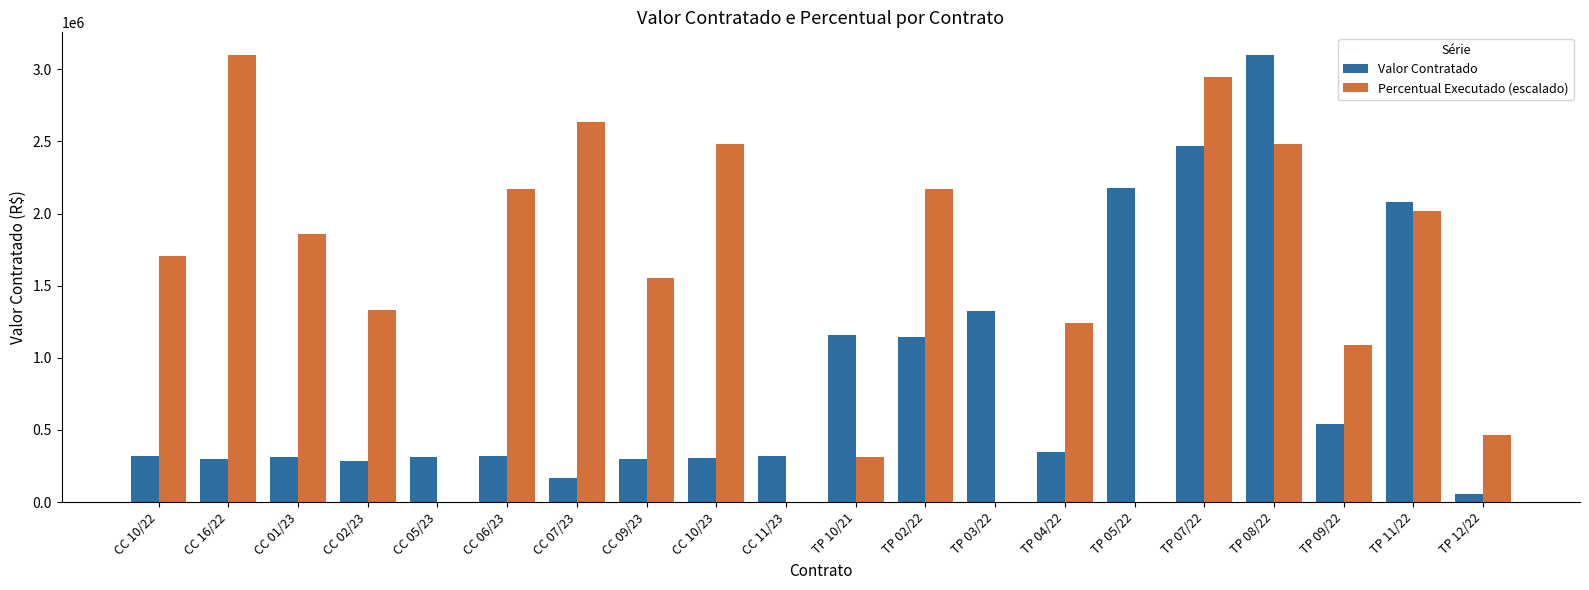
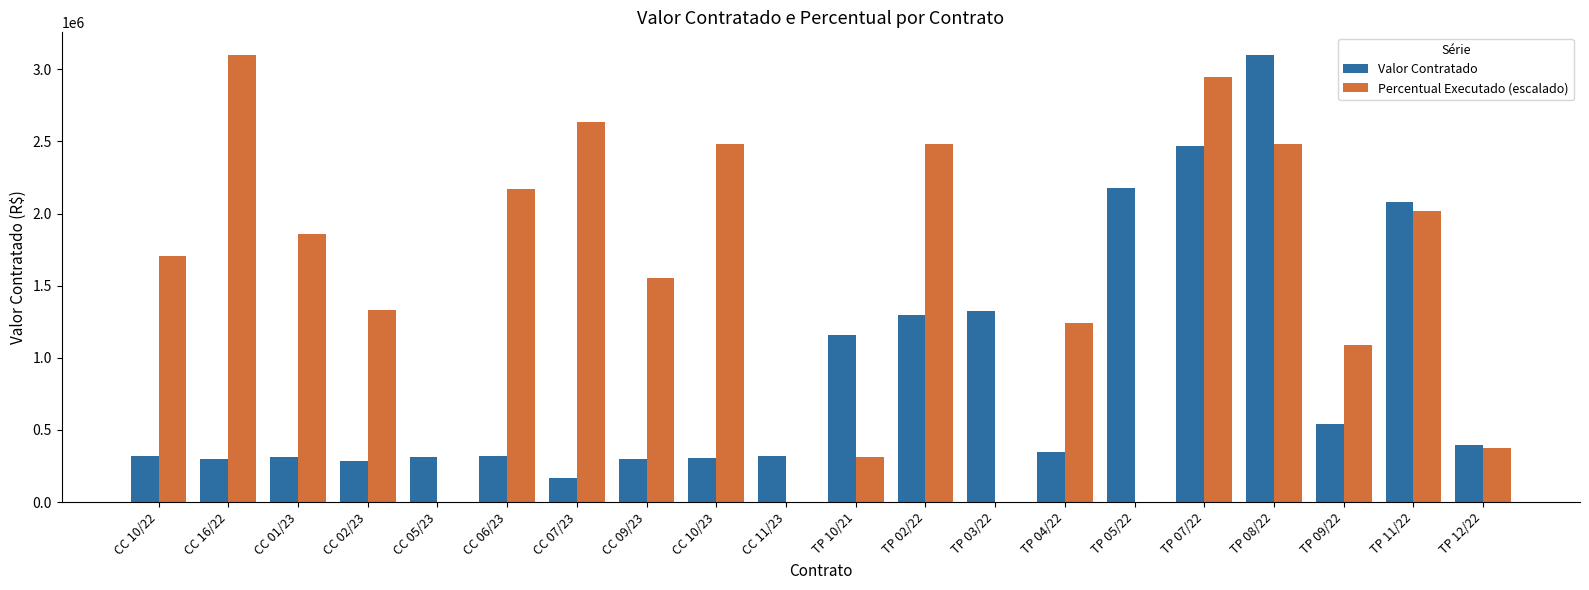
Valor Contratado, TP 02/22: 1150000 -> 1290000
Percentual Executado (escalado), TP 02/22: 2170000 -> 2480000
Valor Contratado, TP 12/22: 60000 -> 400000
Percentual Executado (escalado), TP 12/22: 470000 -> 370000
